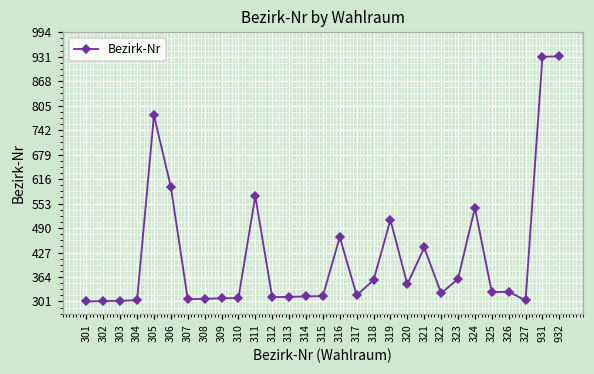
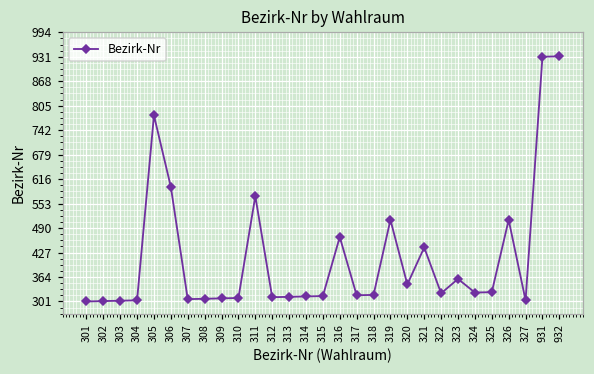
318: 360 -> 320
324: 540 -> 320
326: 330 -> 510
